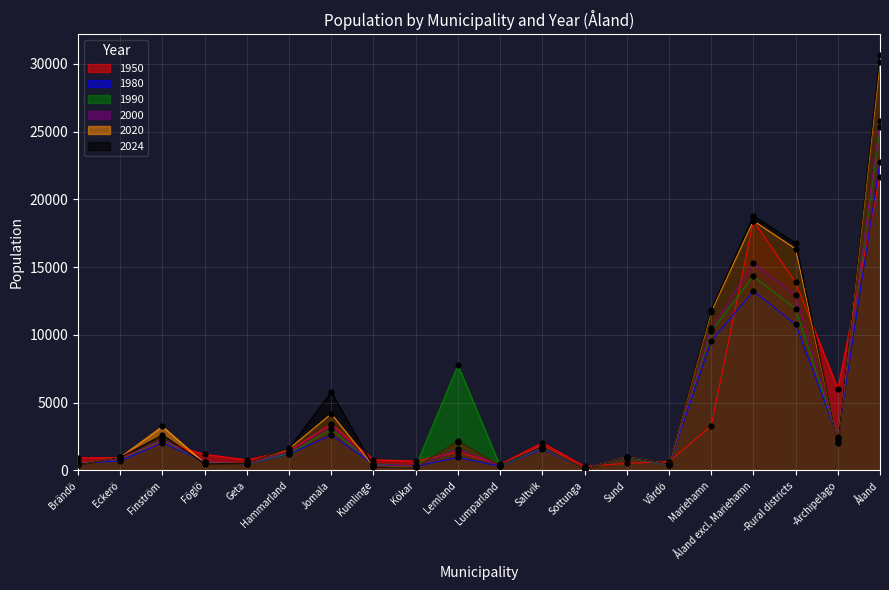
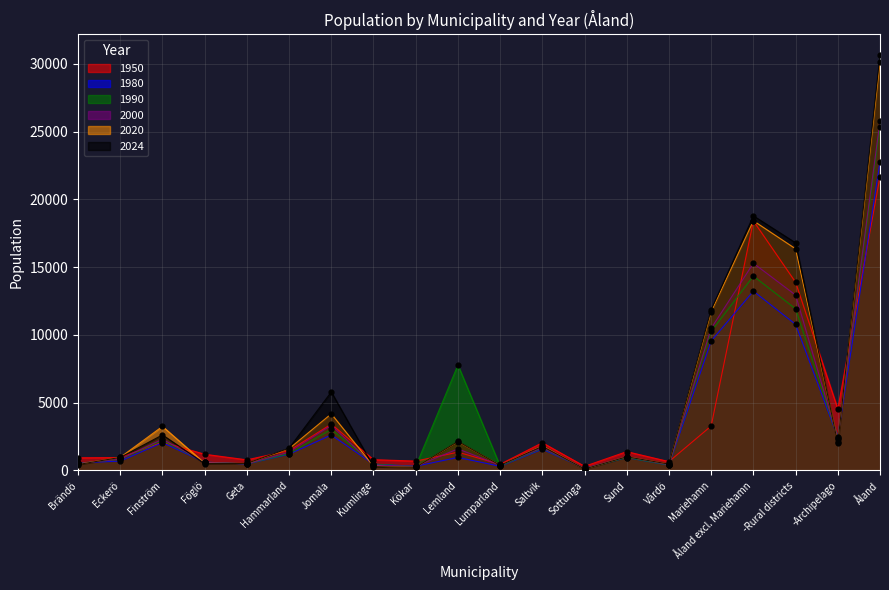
1950, Sund: 500 -> 1400
1950, -Archipelago: 6000 -> 4500
